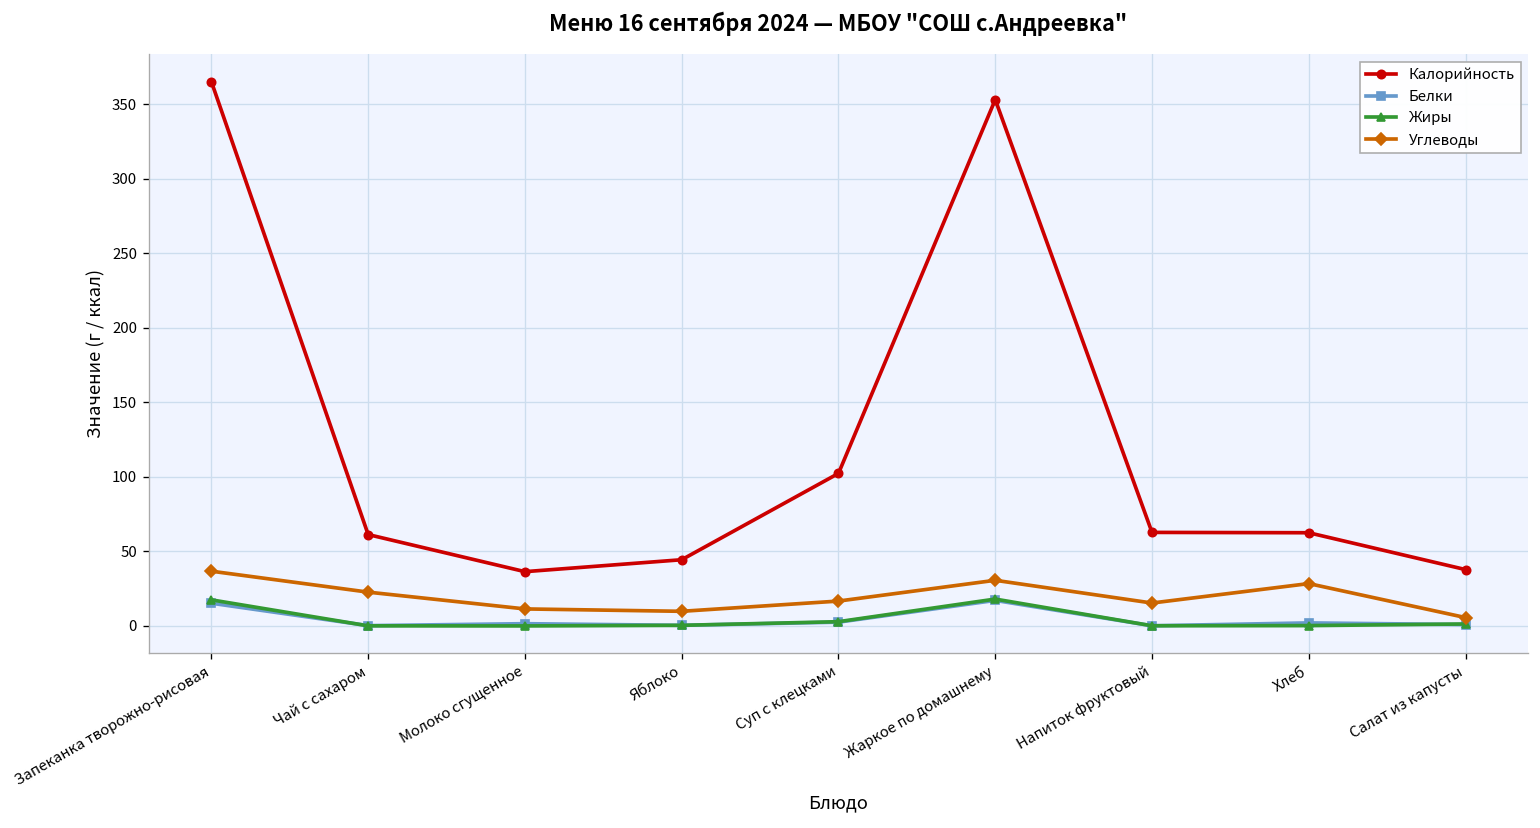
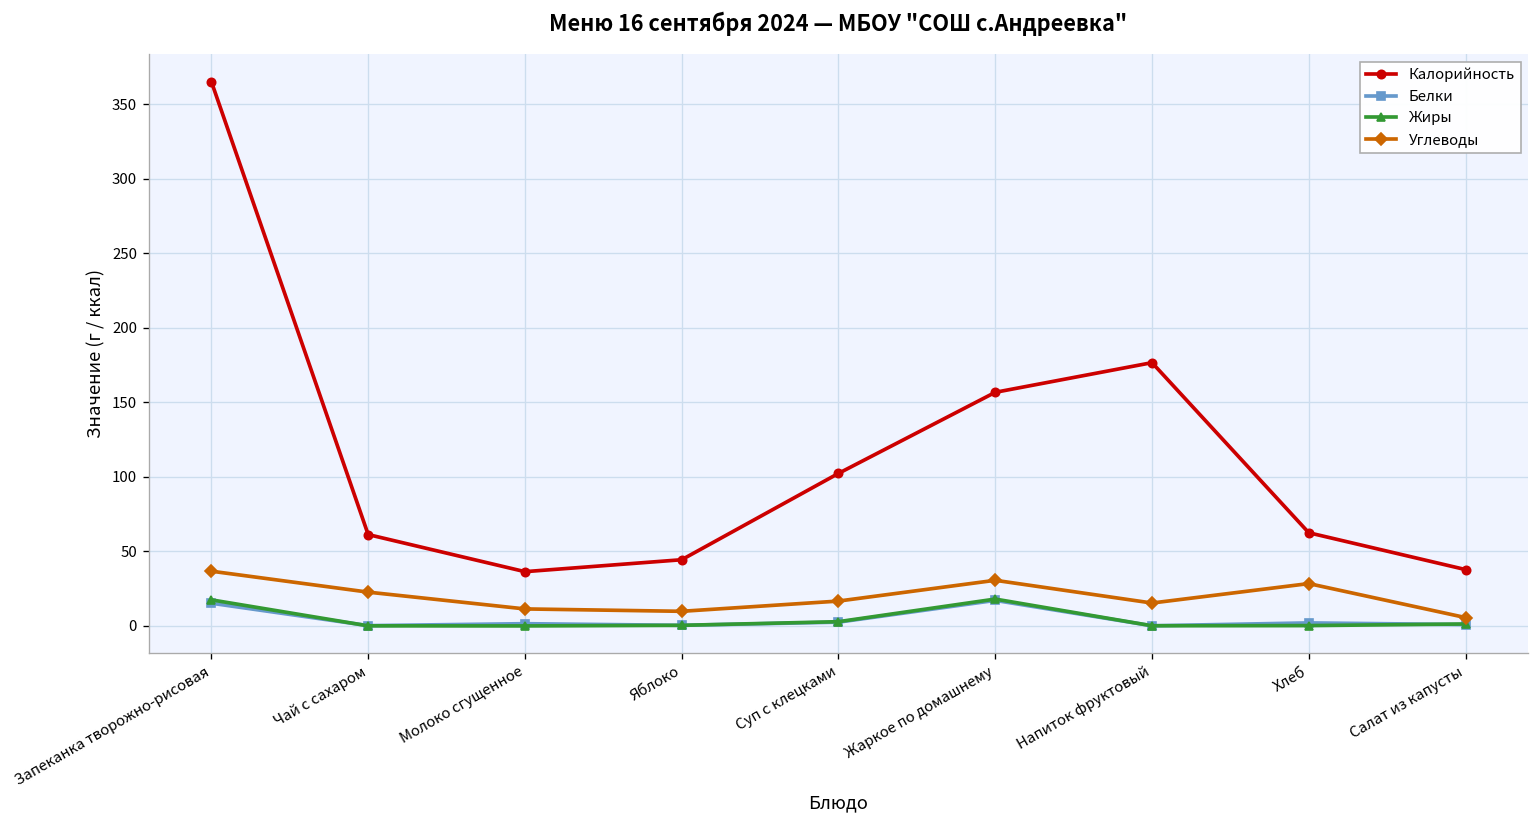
Калорийность, Жаркое по домашнему: 353 -> 157
Калорийность, Напиток фруктовый: 63 -> 177
